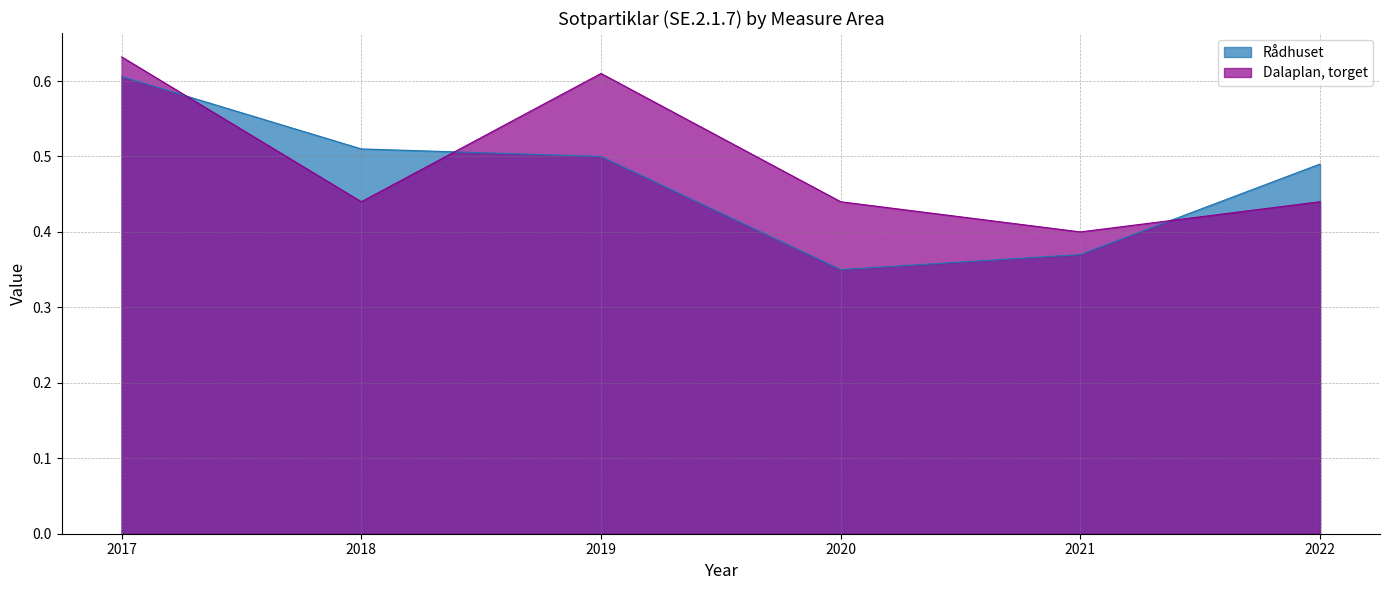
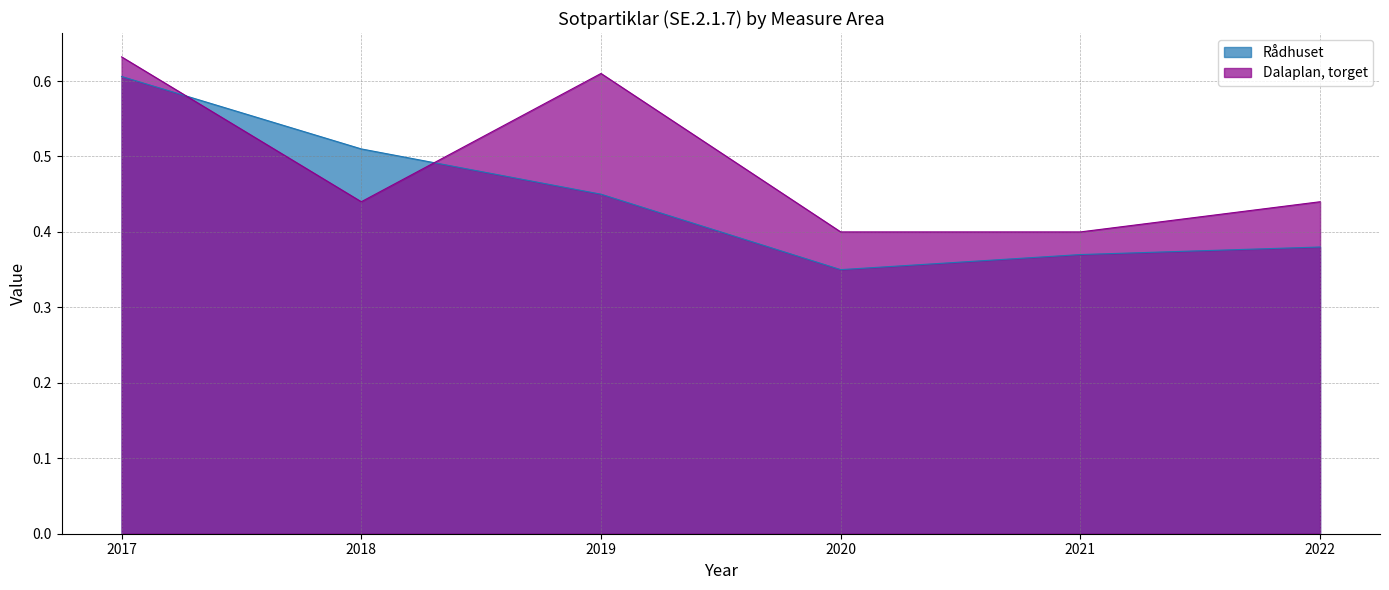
Rådhuset, 2019: 0.50 -> 0.45
Dalaplan, torget, 2020: 0.44 -> 0.40
Rådhuset, 2022: 0.49 -> 0.38
